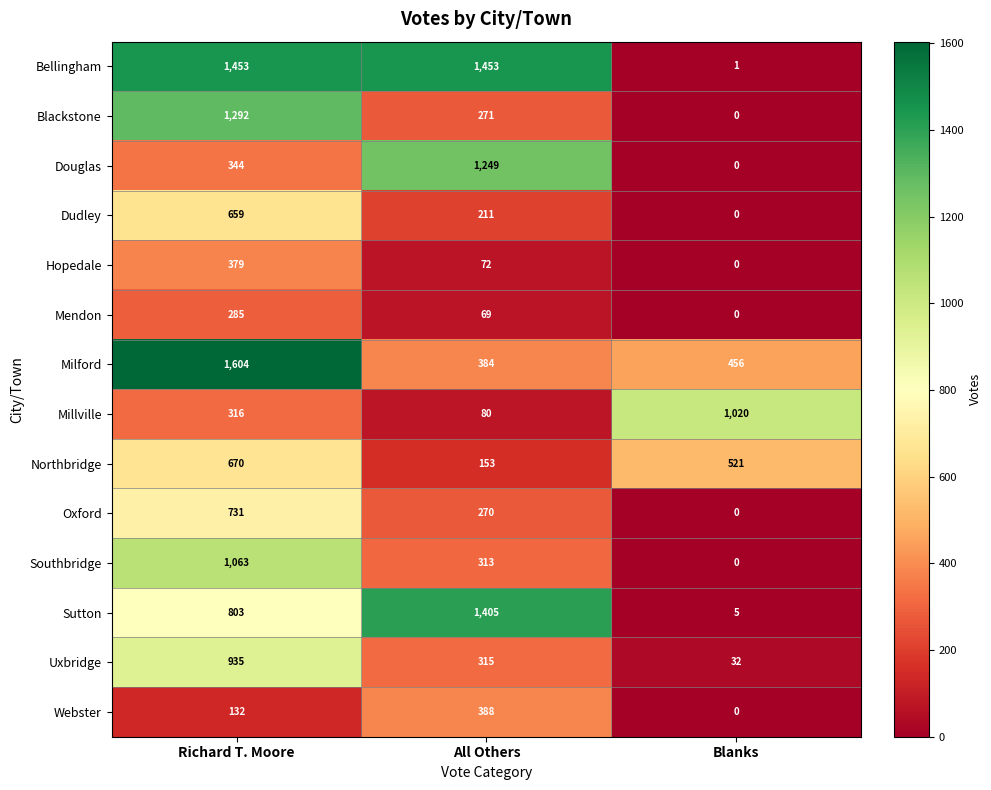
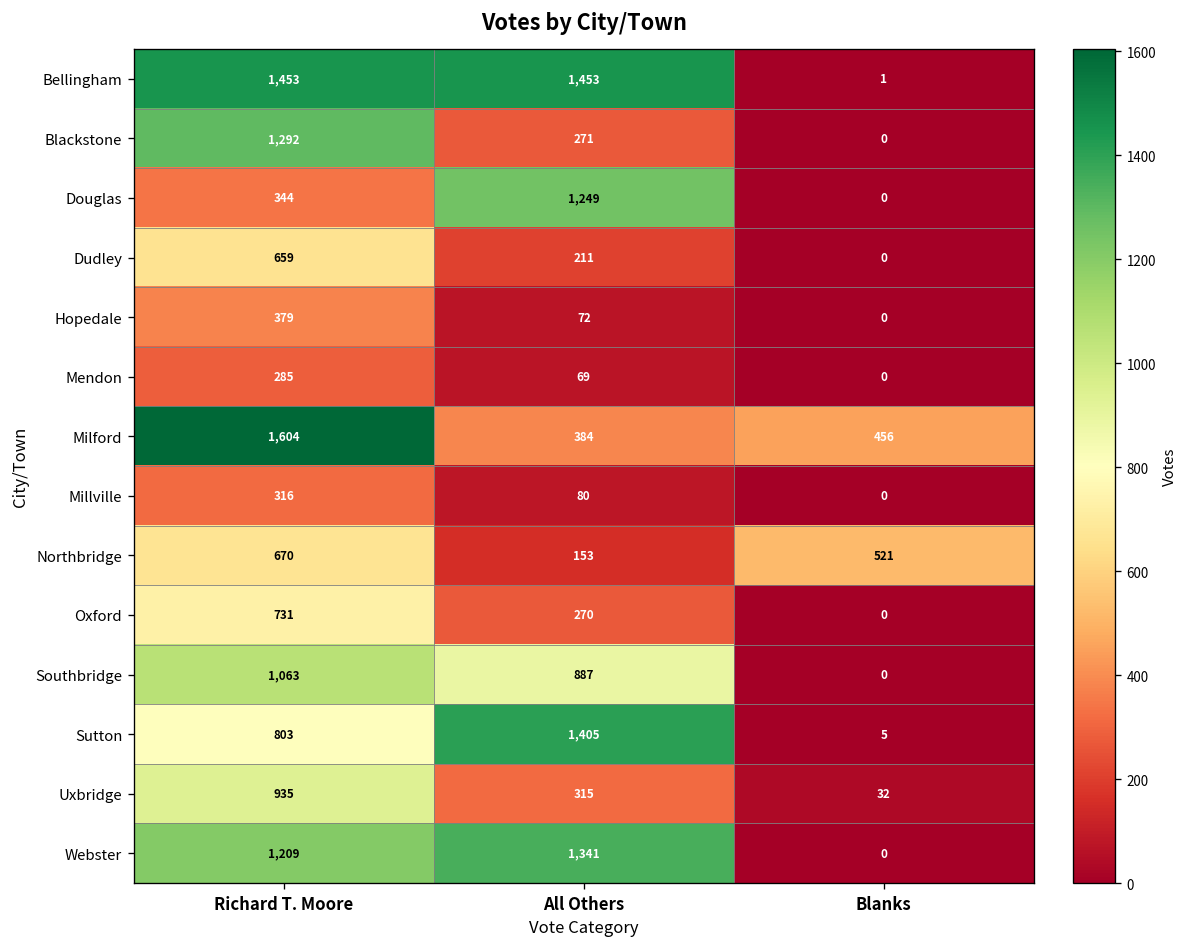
Millville, Blanks: 1,020 -> 0
Southbridge, All Others: 313 -> 887
Webster, Richard T. Moore: 132 -> 1,209
Webster, All Others: 388 -> 1,341
